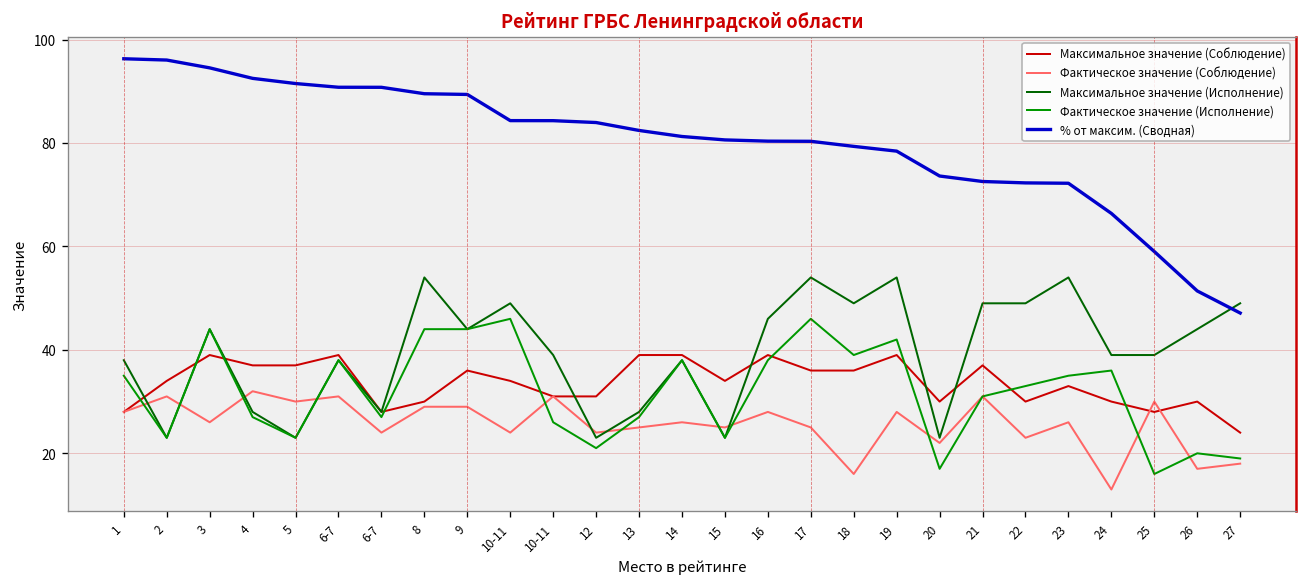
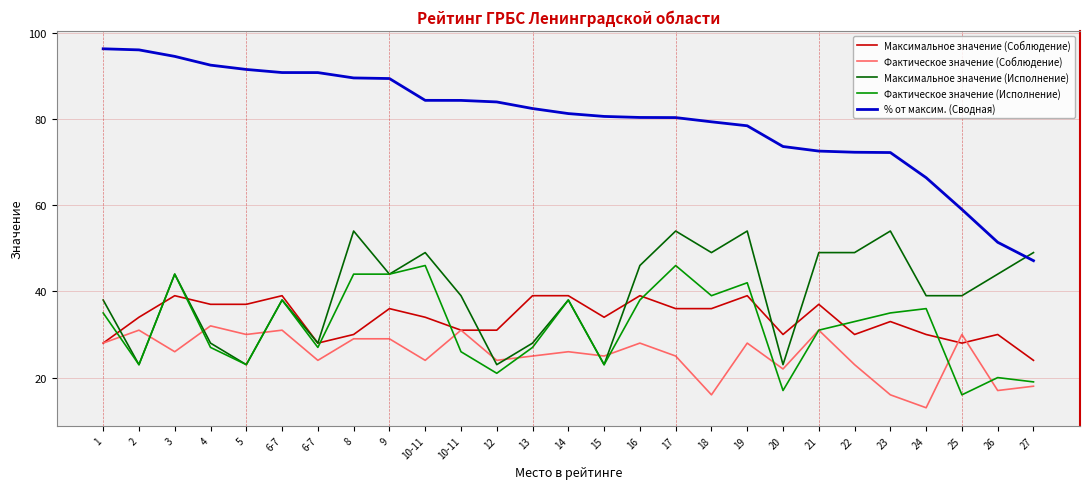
Фактическое значение (Соблюдение), 23: 26 -> 16
